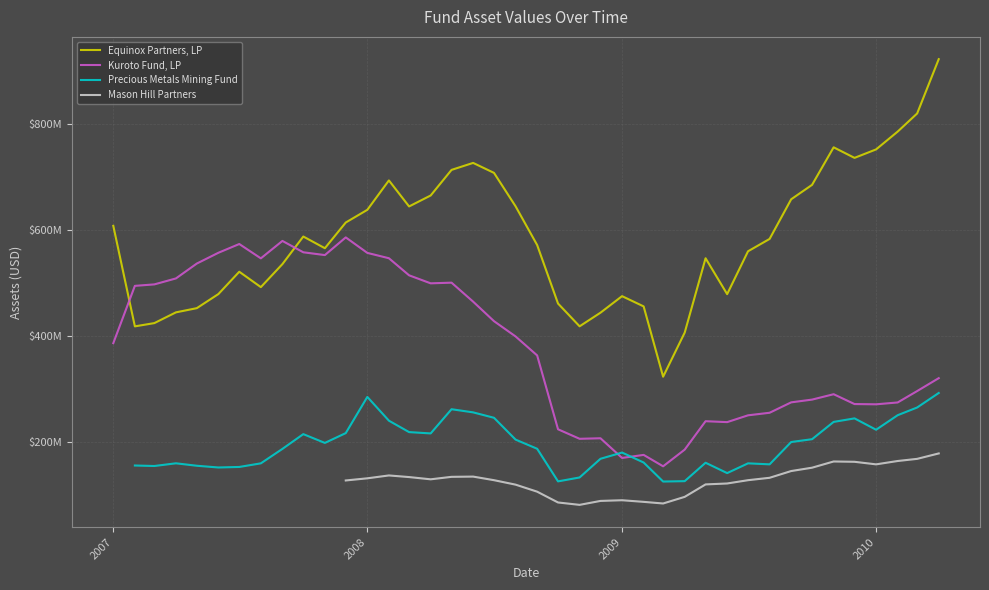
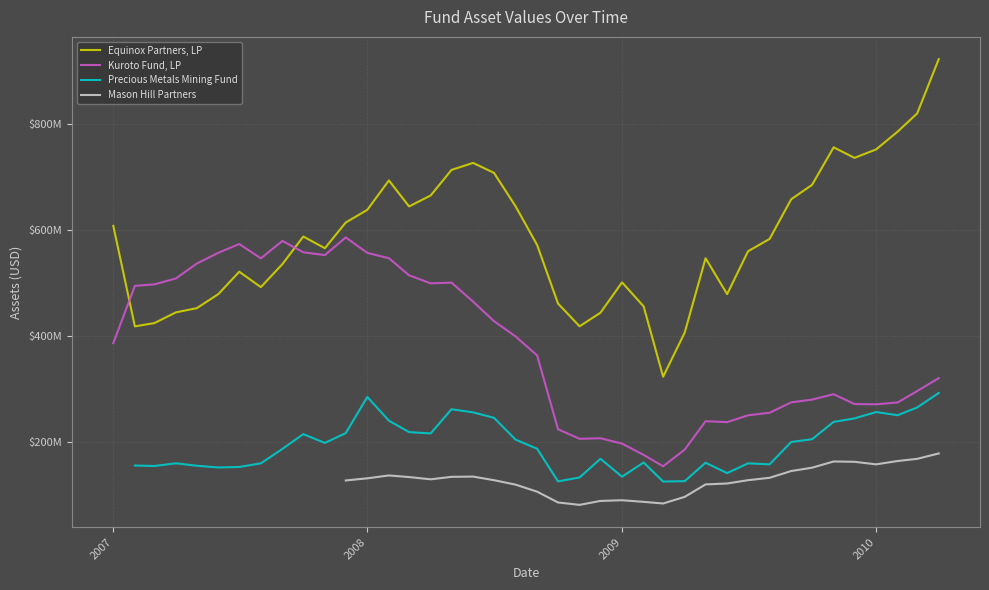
Equinox Partners, LP, 2009: $470000000 -> $500000000
Kuroto Fund, LP, 2009: $170000000 -> $200000000
Precious Metals Mining Fund, 2009: $180000000 -> $130000000
Precious Metals Mining Fund, 2010: $220000000 -> $260000000
